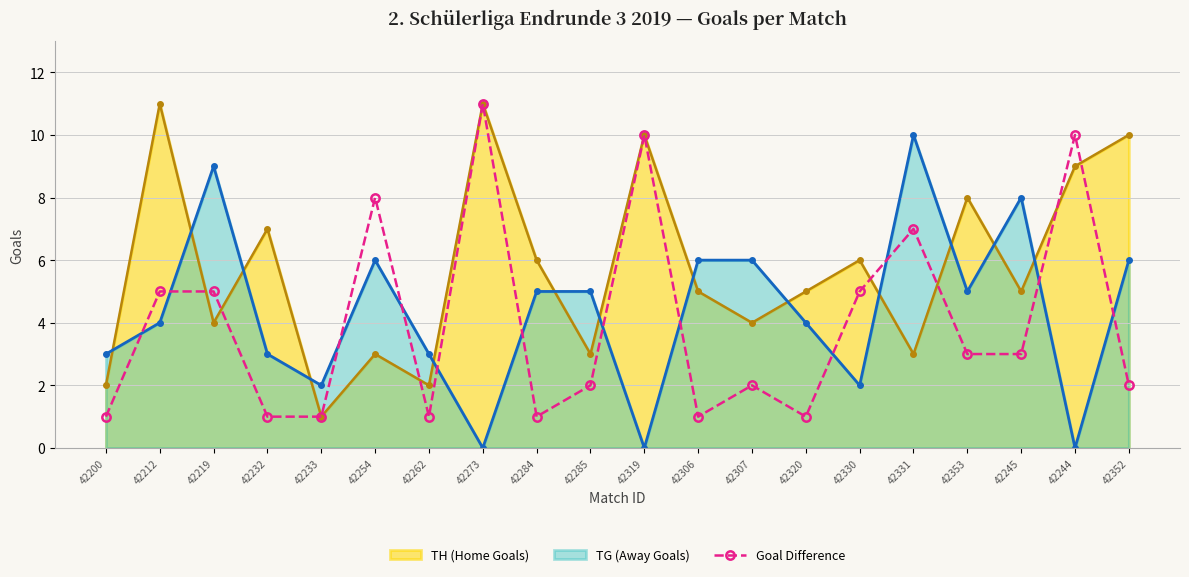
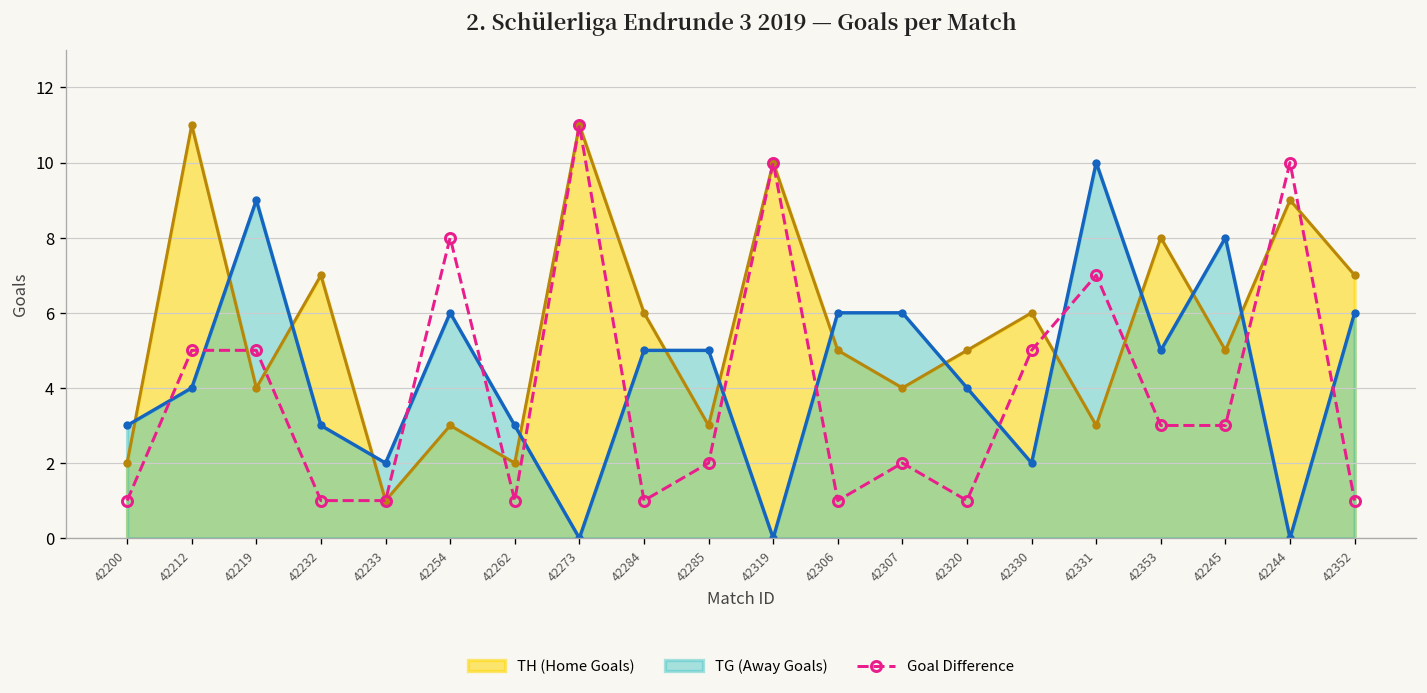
TH (Home Goals), 42352: 10 -> 7
Goal Difference, 42352: 2 -> 1
